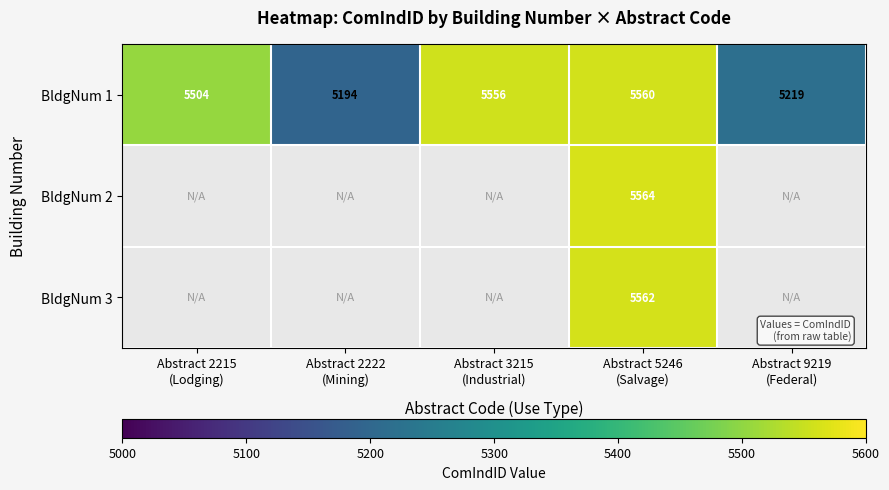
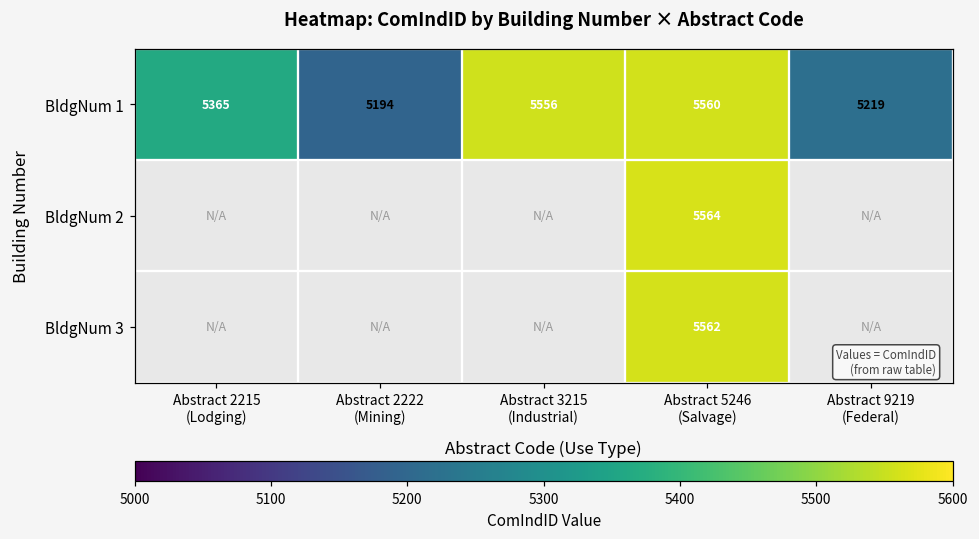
BldgNum 1, Abstract 2215 (Lodging): 5504 -> 5365
